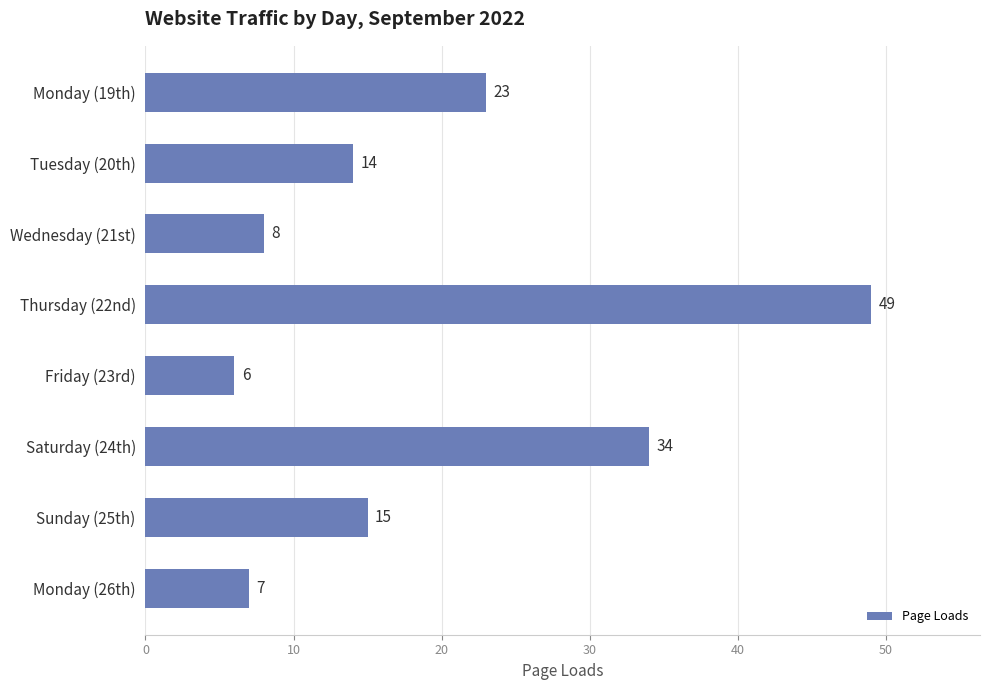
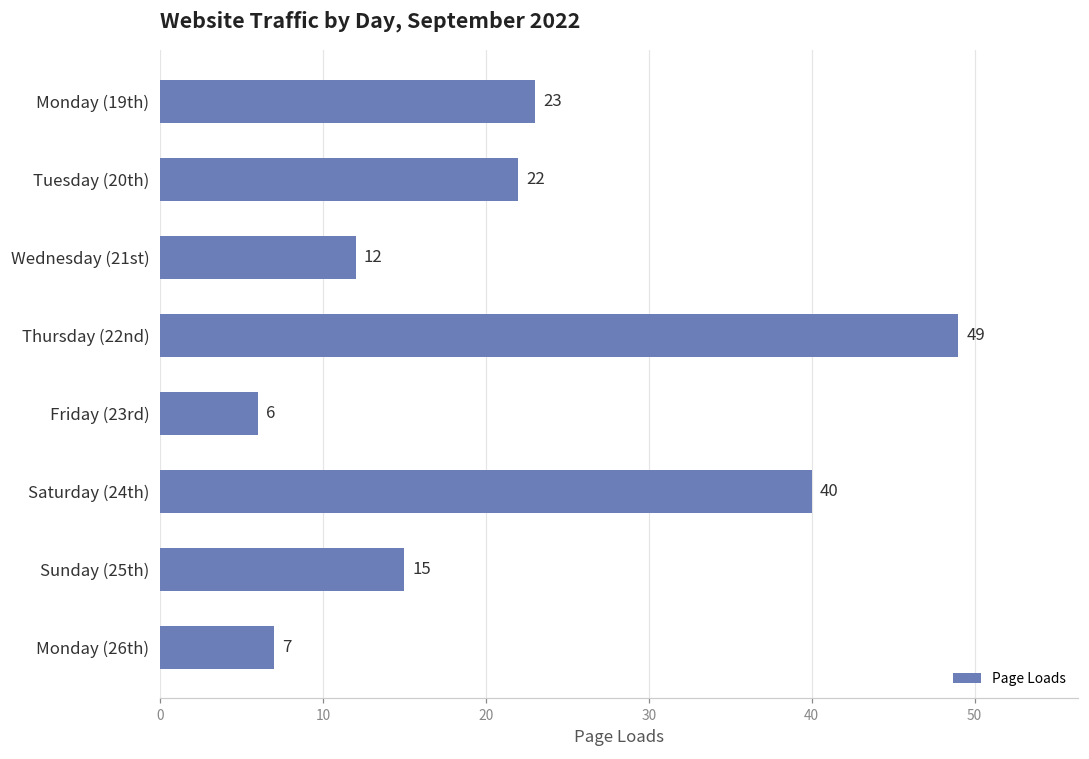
Tuesday (20th): 14 -> 22
Wednesday (21st): 8 -> 12
Saturday (24th): 34 -> 40
